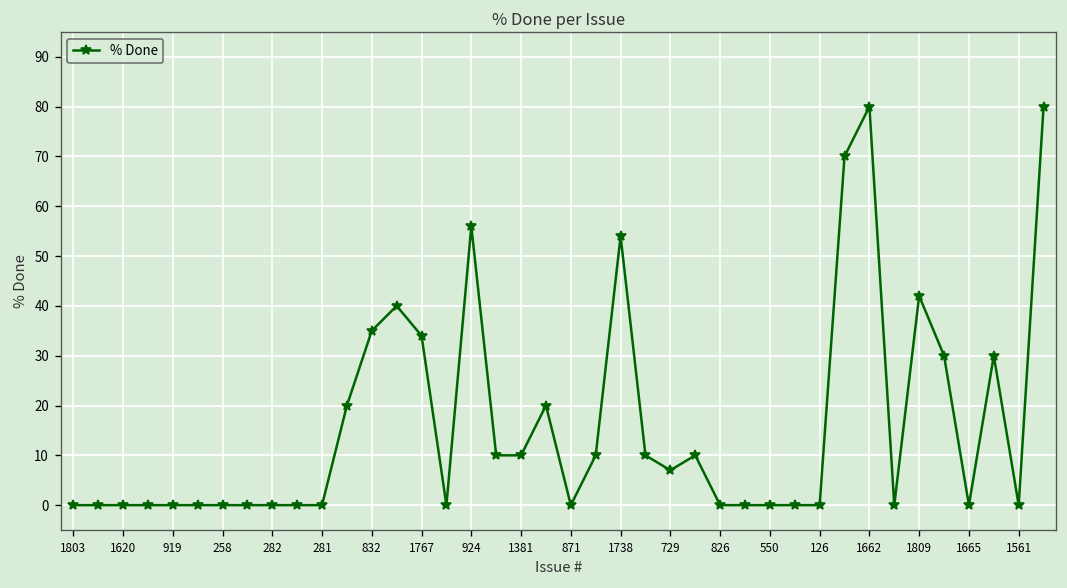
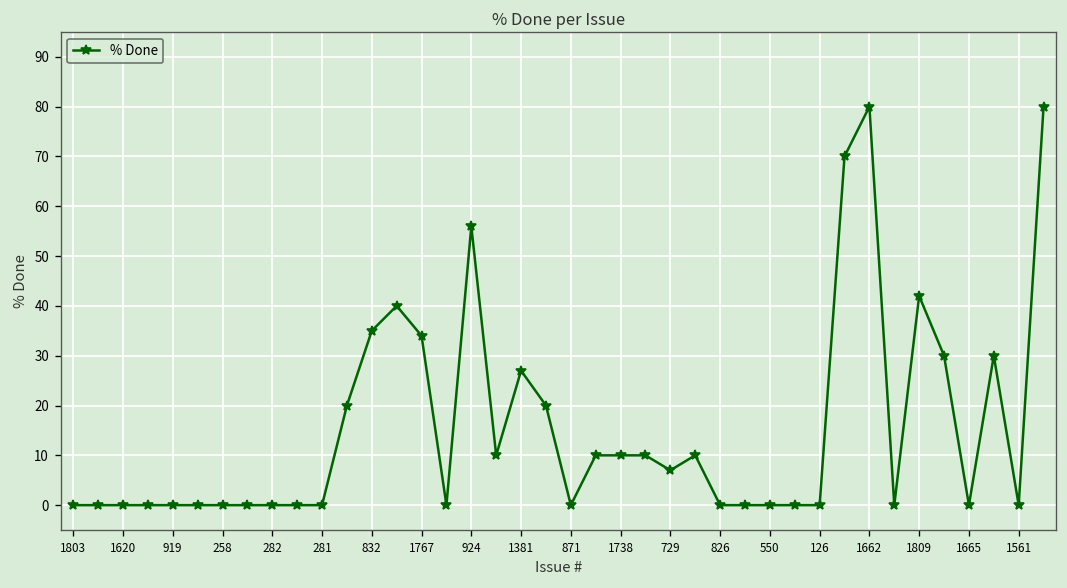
1381: 10 -> 27
1738: 54 -> 10
